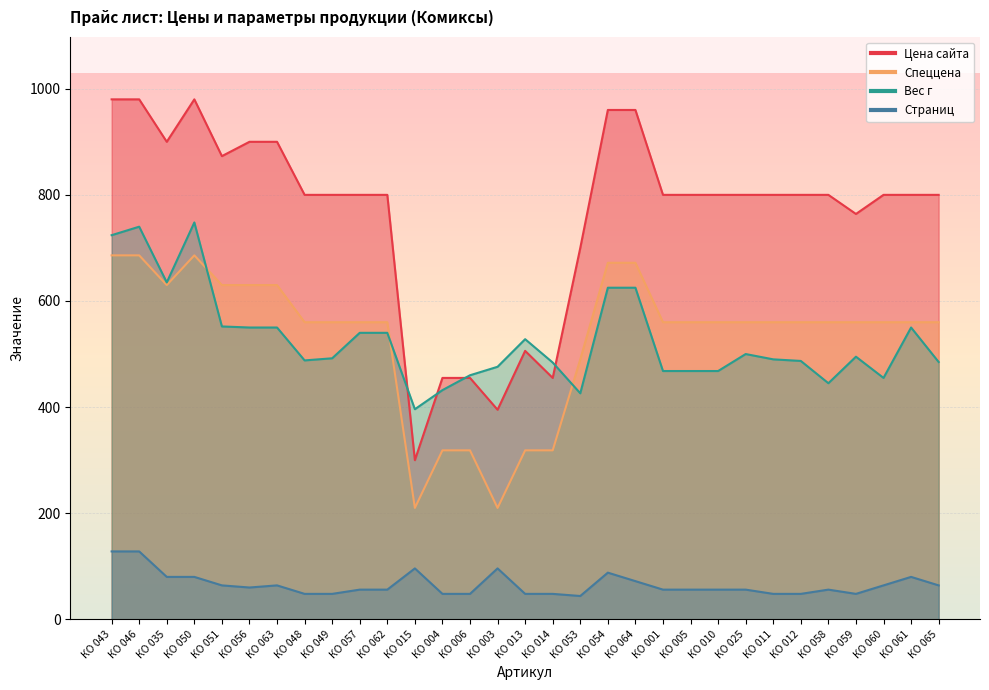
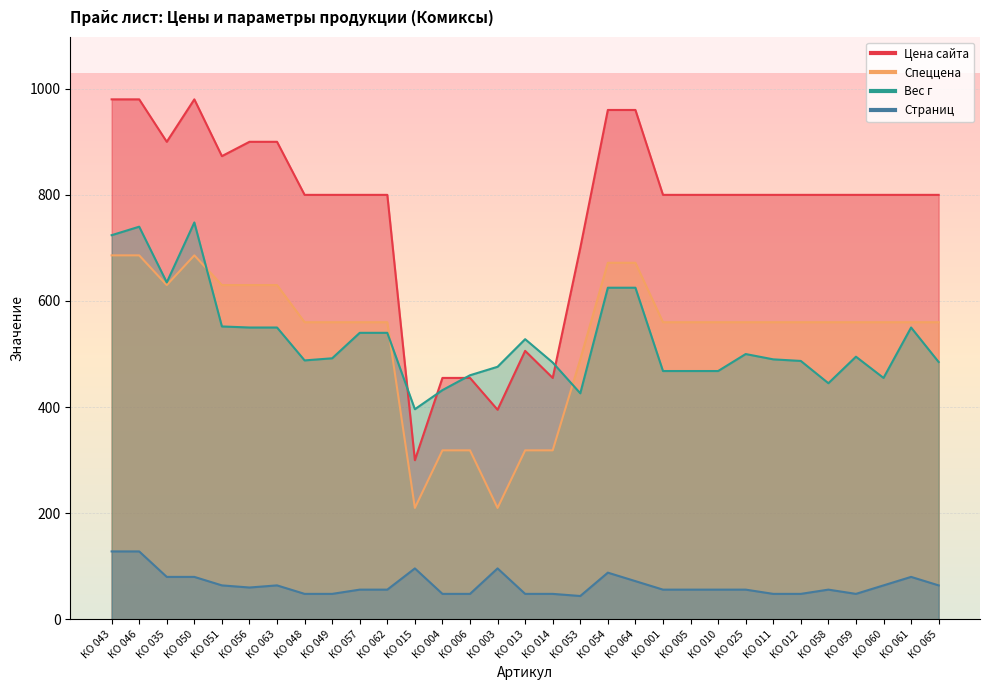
Цена сайта, КО 059: 760 -> 800
